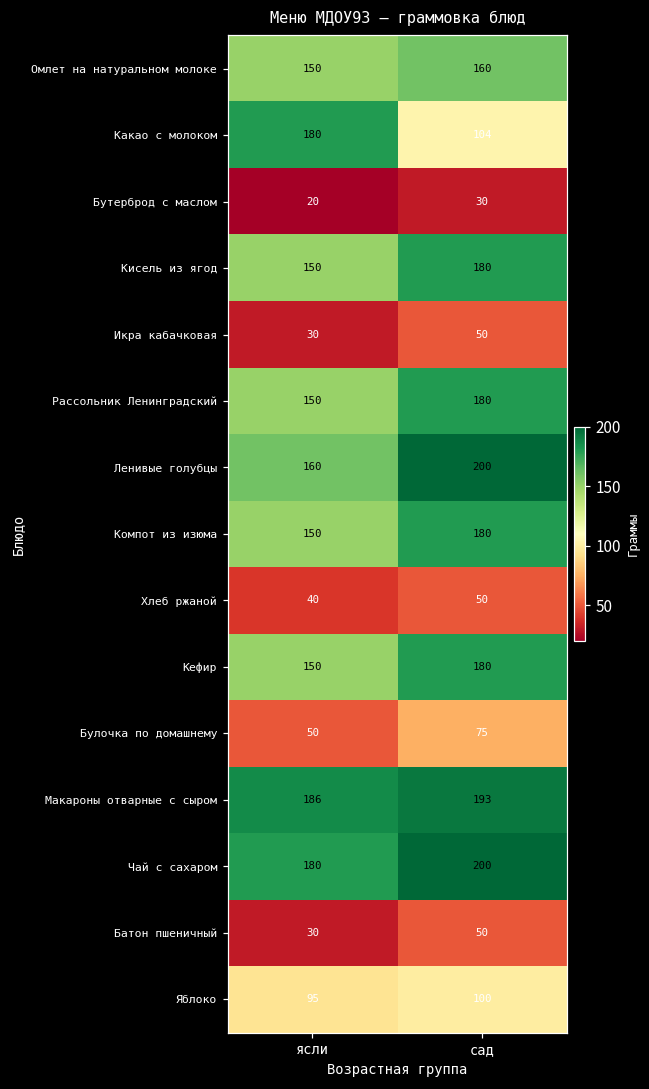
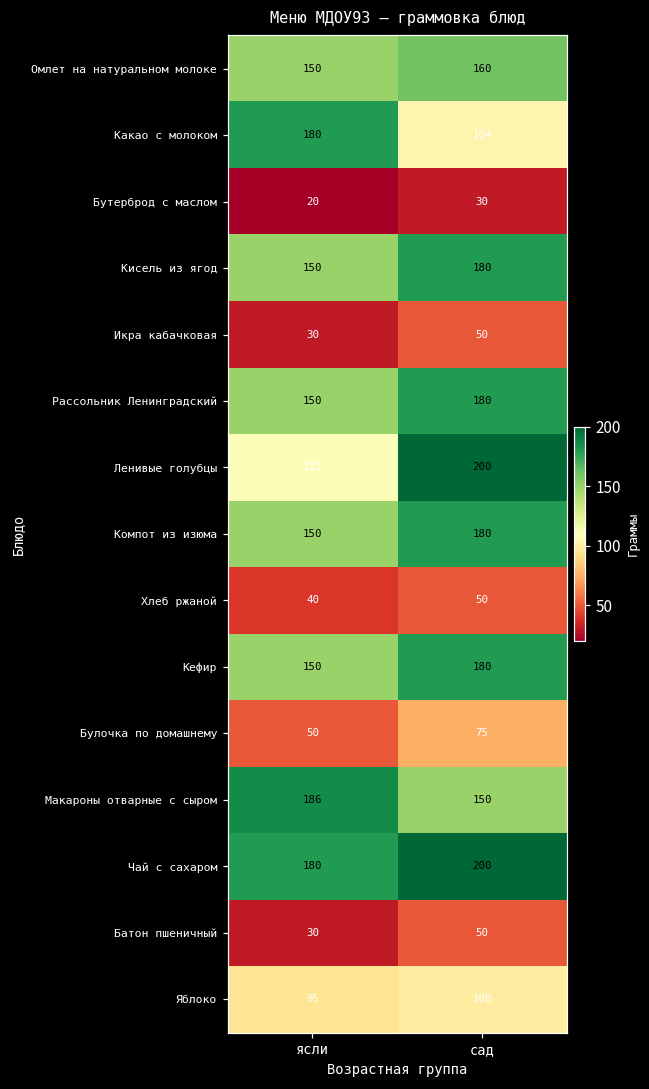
Ленивые голубцы, ясли: 160 -> 112
Макароны отварные с сыром, сад: 193 -> 150
